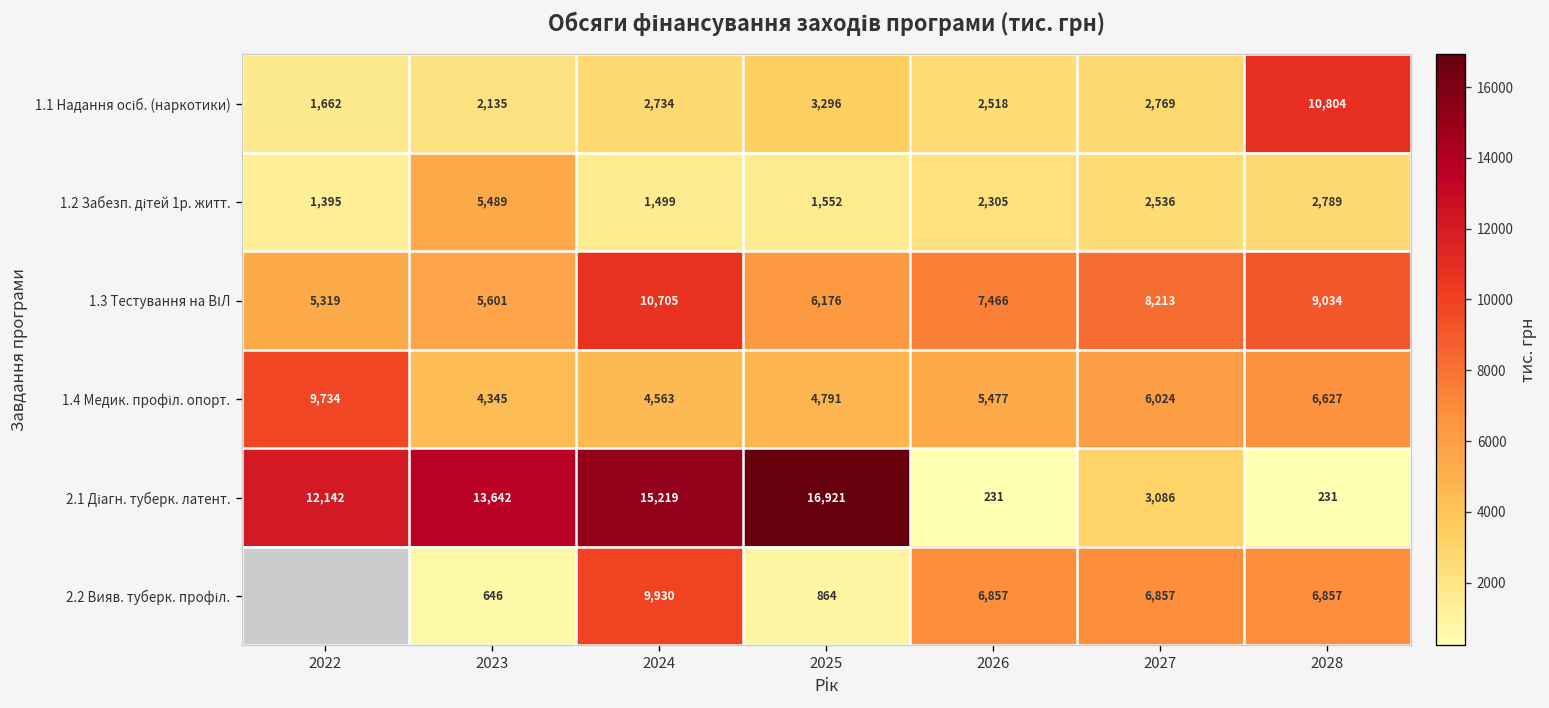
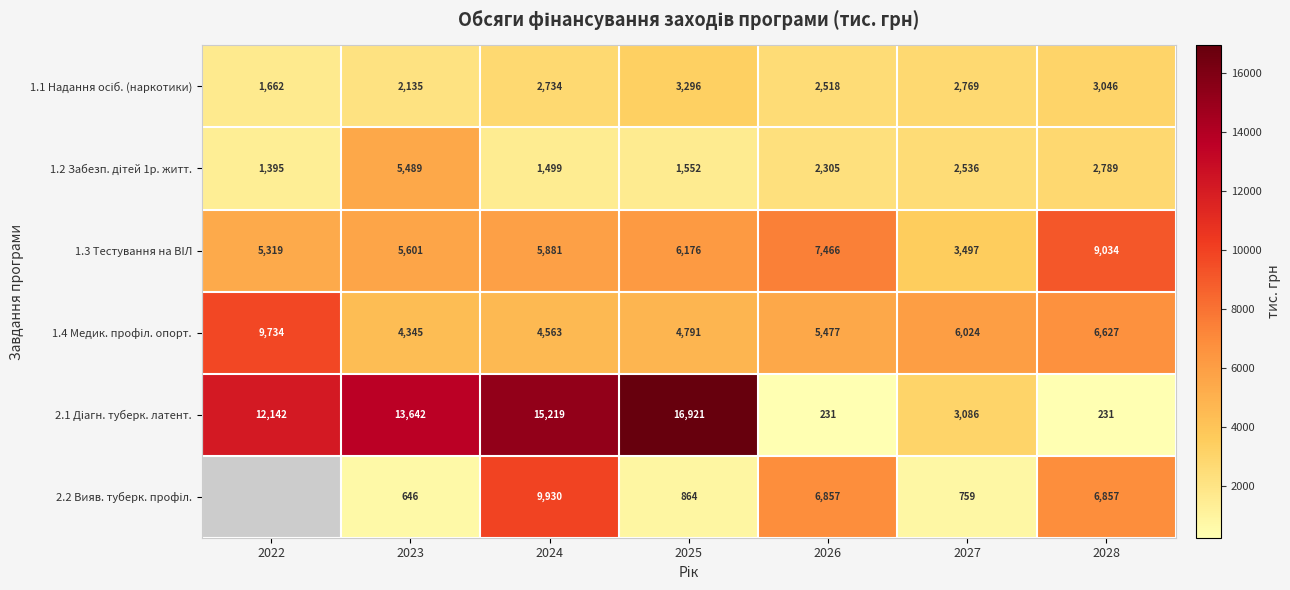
1.1 Надання осіб. (наркотики), 2028: 10,804 -> 3,046
1.3 Тестування на ВІЛ, 2024: 10,705 -> 5,881
1.3 Тестування на ВІЛ, 2027: 8,213 -> 3,497
2.2 Вияв. туберк. профіл., 2027: 6,857 -> 759
